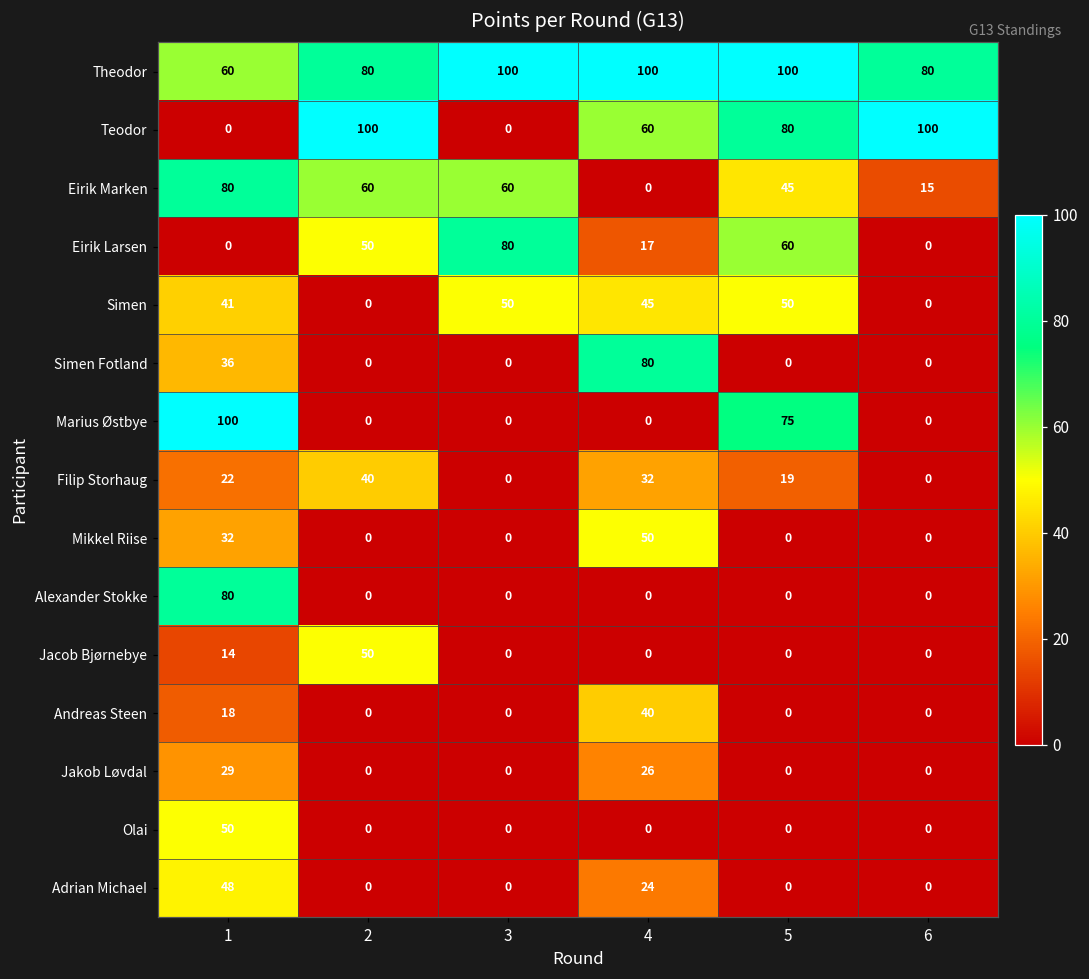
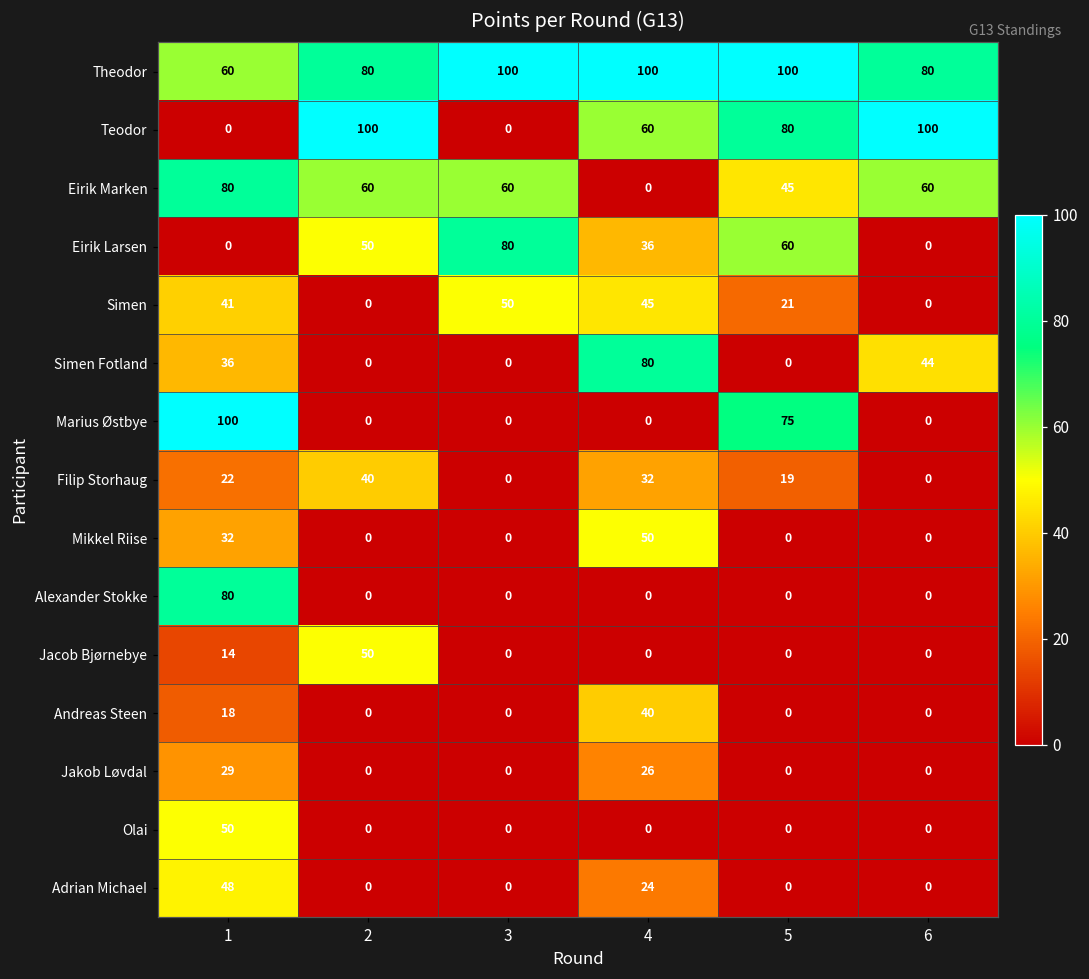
Eirik Marken, 6: 15 -> 60
Eirik Larsen, 4: 17 -> 36
Simen, 5: 50 -> 21
Simen Fotland, 6: 0 -> 44
